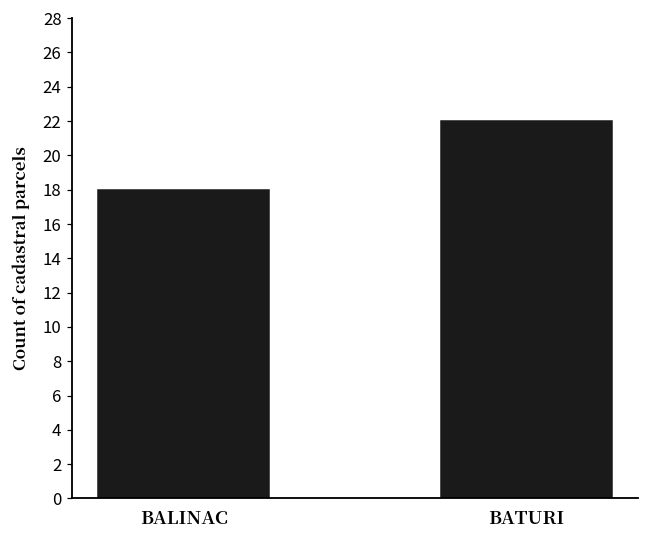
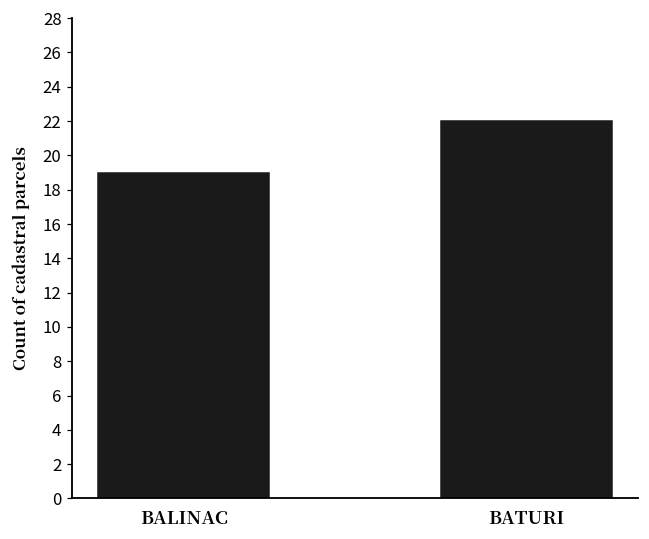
BALINAC: 18 -> 19
